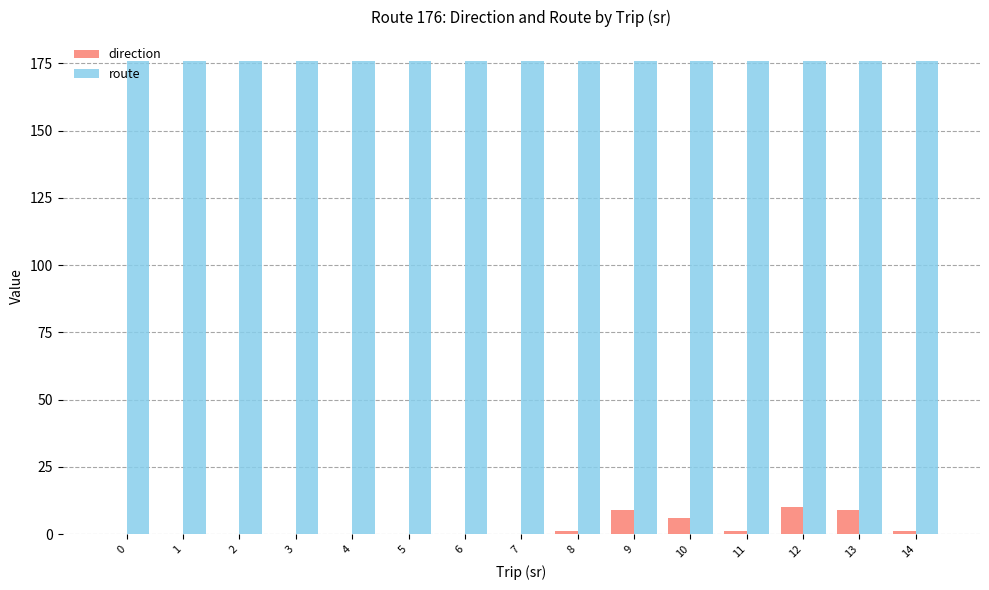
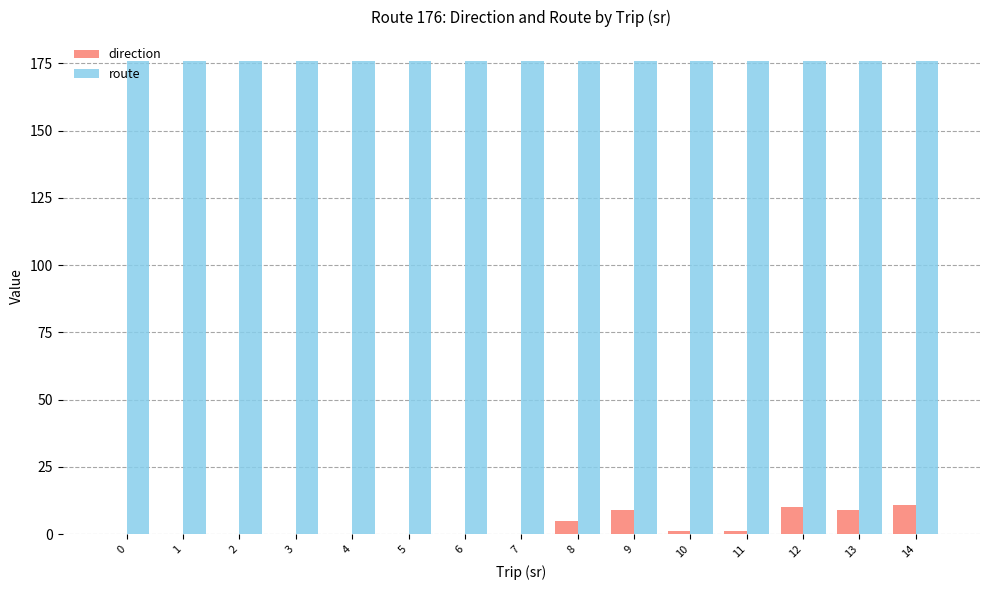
direction, 8: 1 -> 5
direction, 10: 6 -> 1
direction, 14: 1 -> 11
